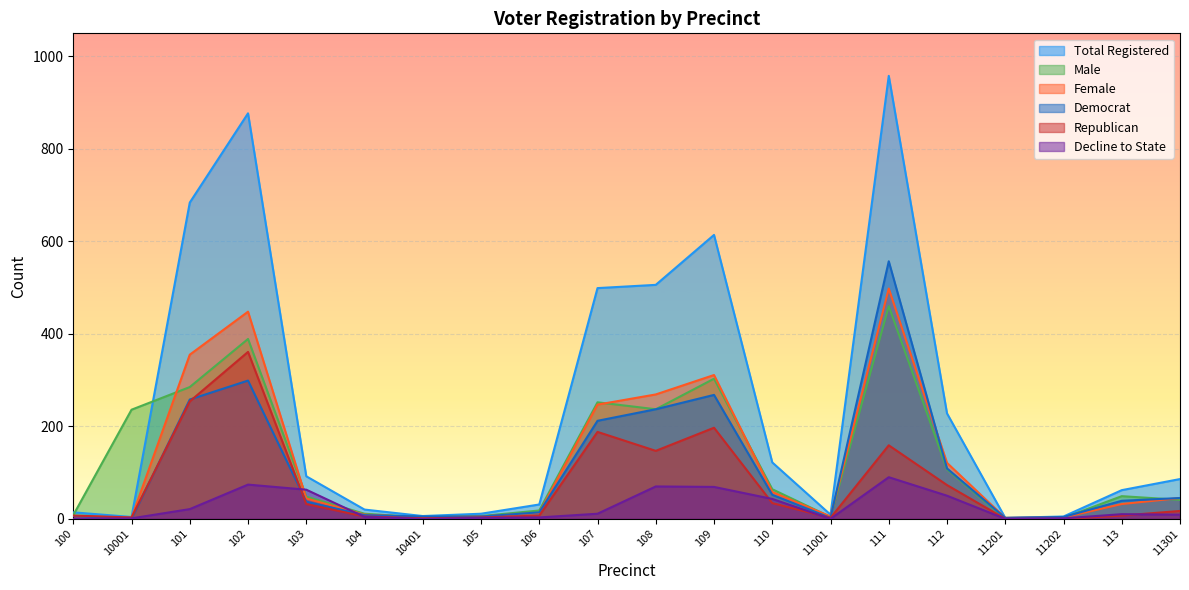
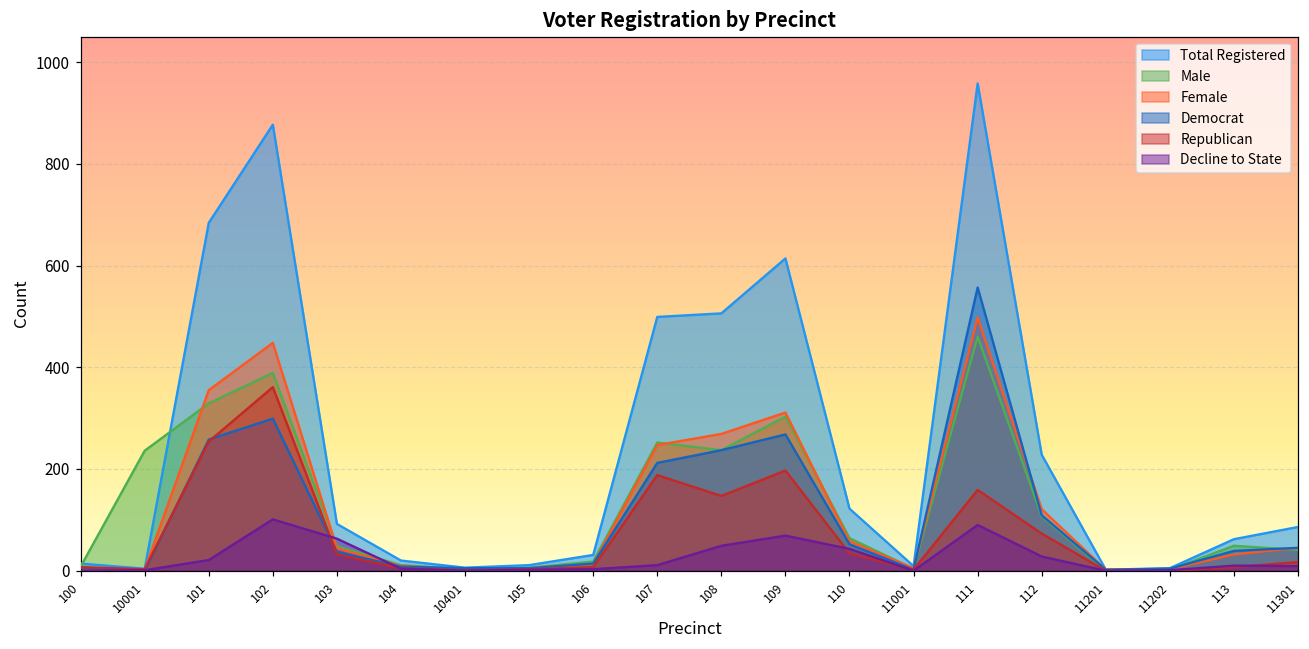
Male, 101: 290 -> 330
Decline to State, 102: 70 -> 100
Decline to State, 108: 70 -> 50
Decline to State, 112: 50 -> 30
